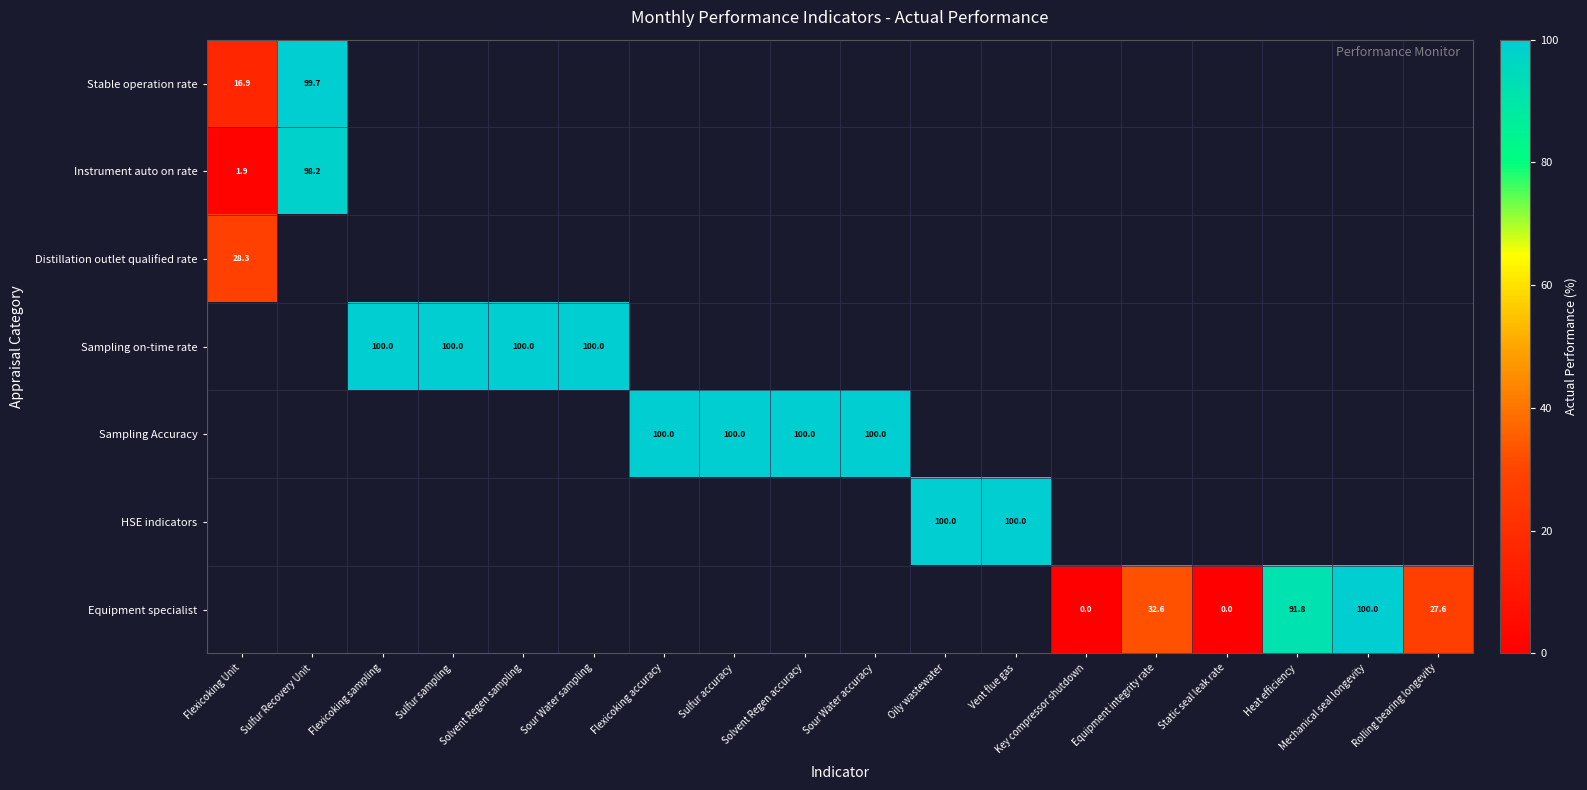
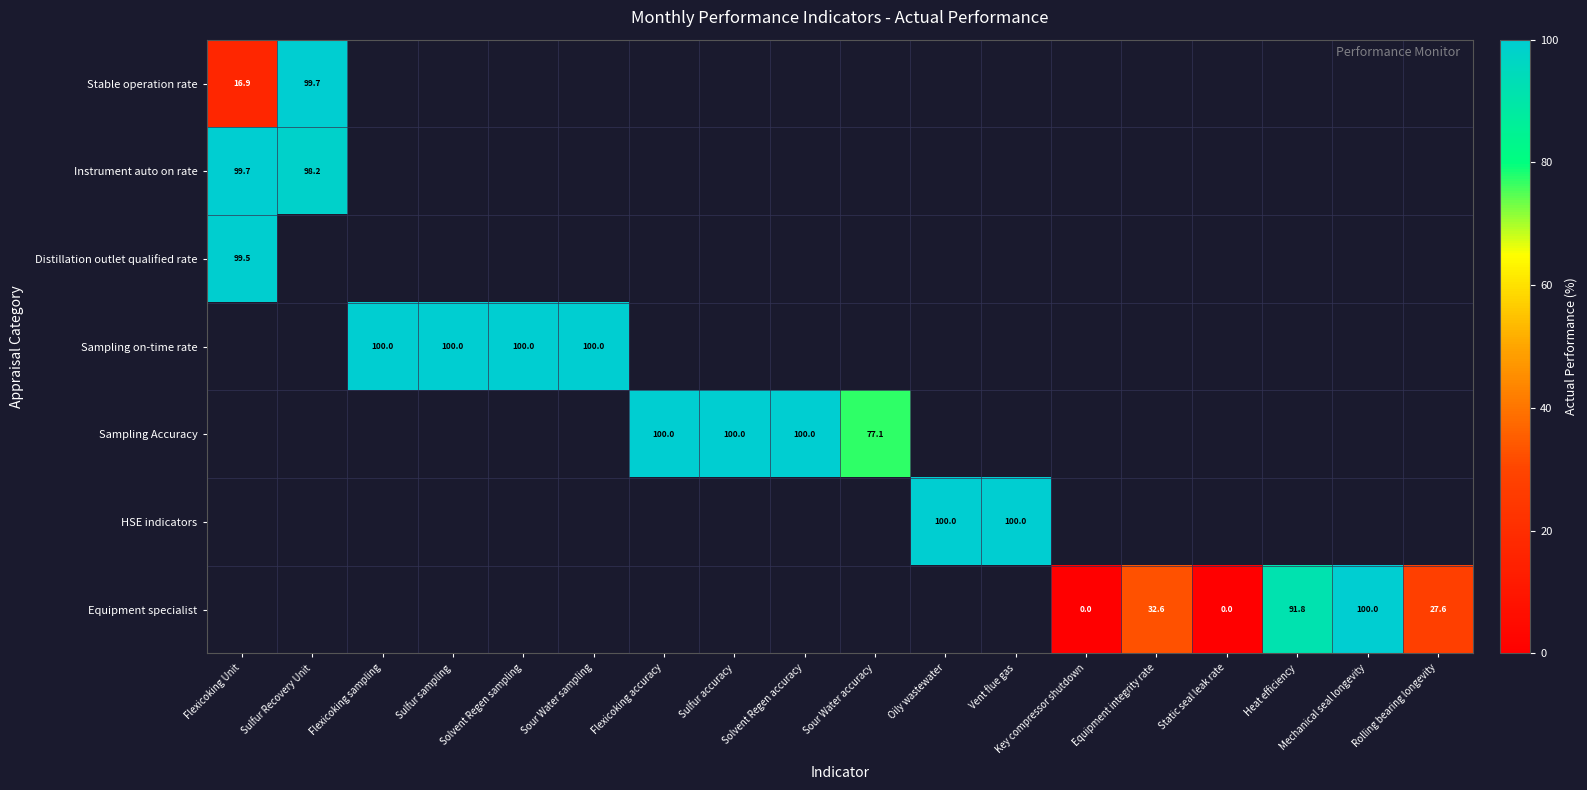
Instrument auto on rate, Flexicoking Unit: 1.9 -> 99.7
Distillation outlet qualified rate, Flexicoking Unit: 28.3 -> 99.5
Sampling Accuracy, Sour Water accuracy: 100.0 -> 77.1
